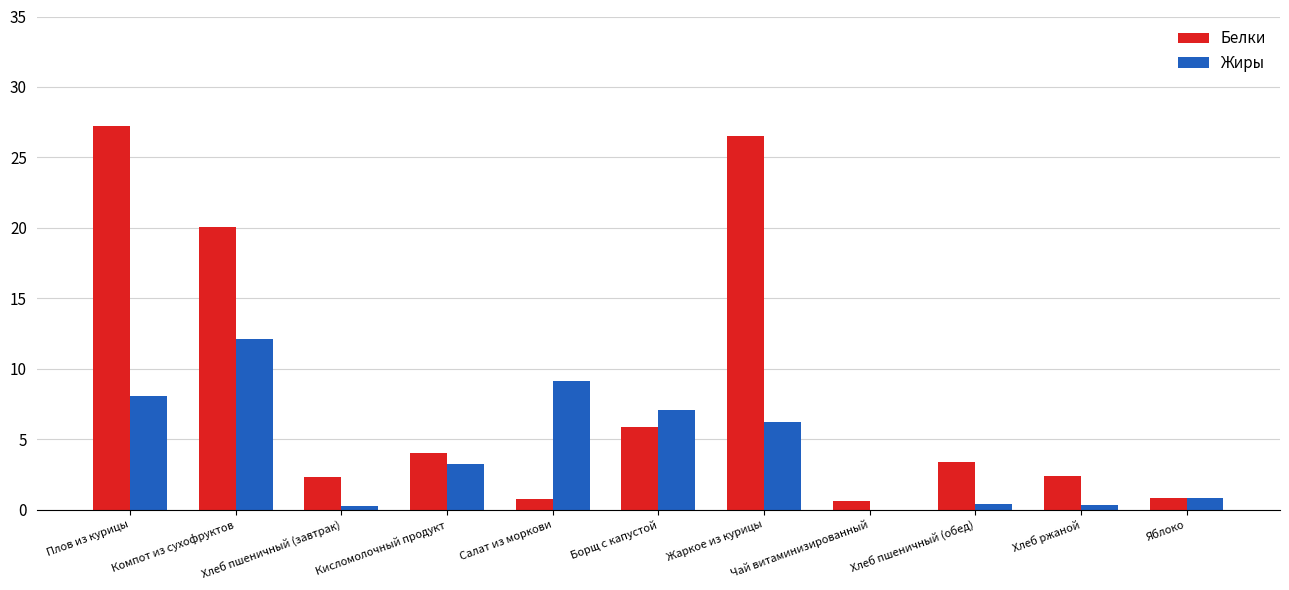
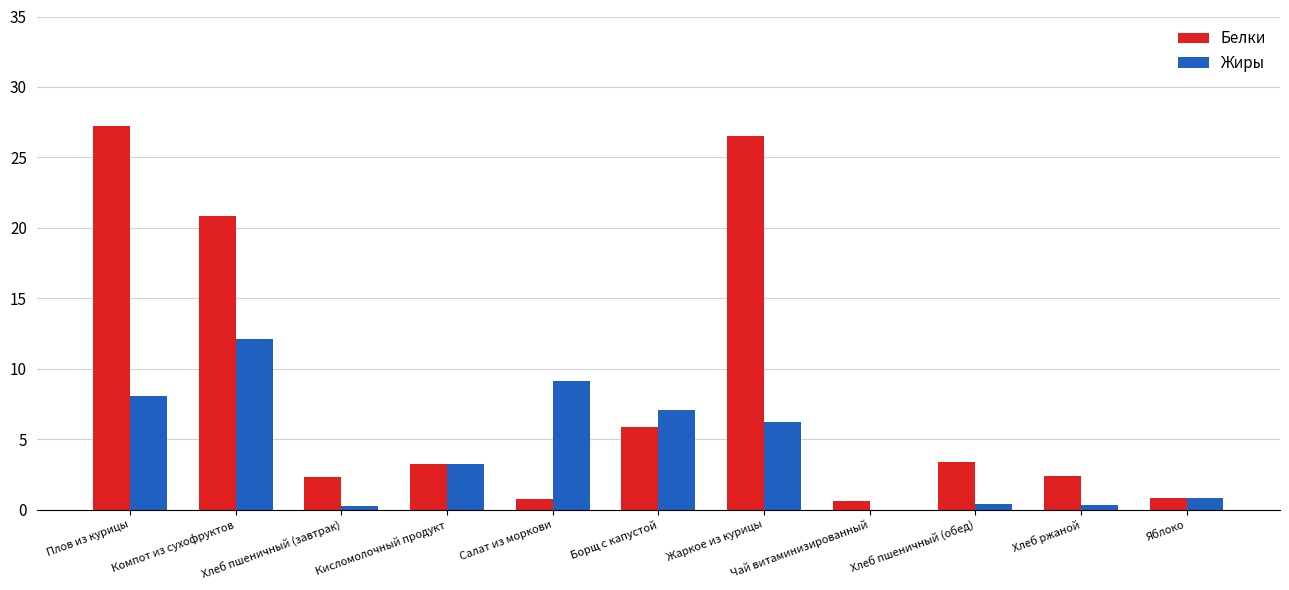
Белки, Компот из сухофруктов: 20.1 -> 20.8
Белки, Кисломолочный продукт: 4.0 -> 3.2
